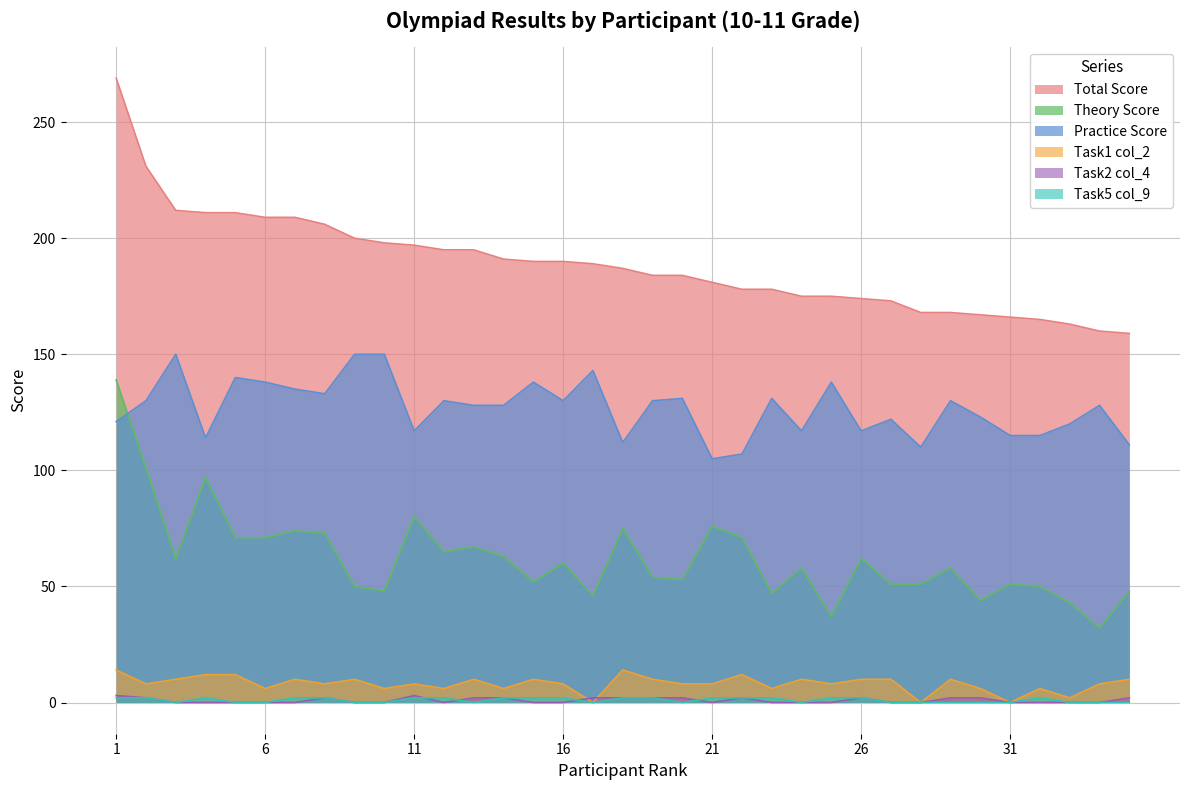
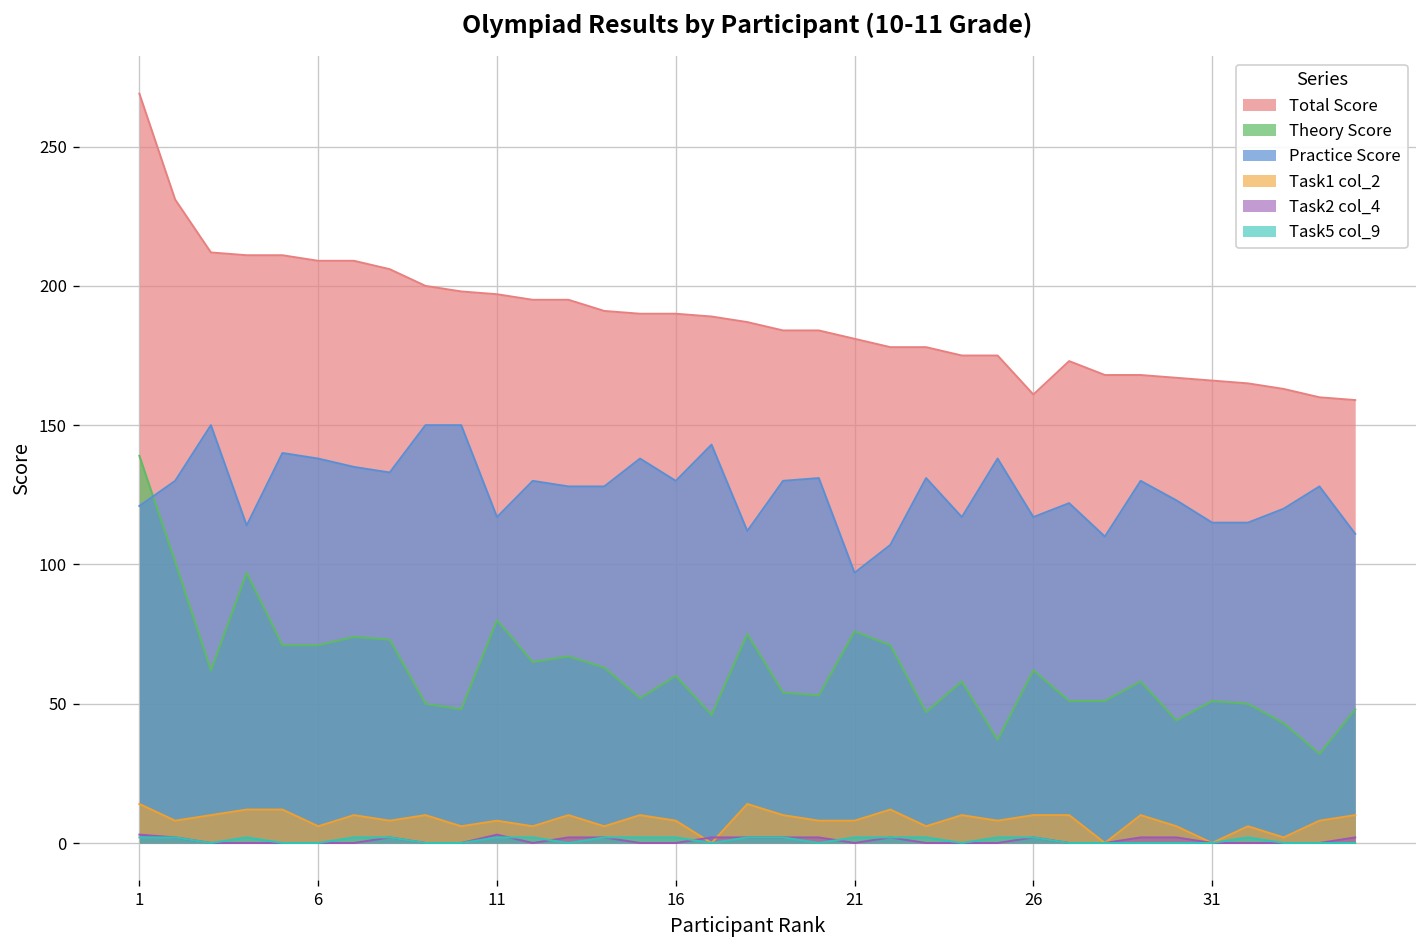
Practice Score, 21: 105 -> 97
Total Score, 26: 174 -> 161
